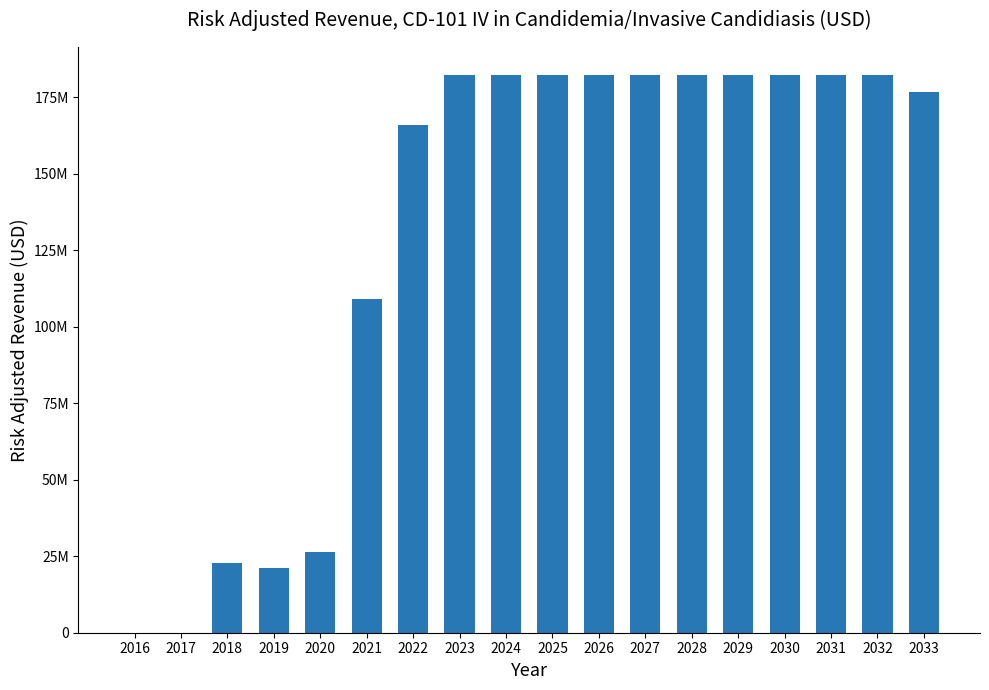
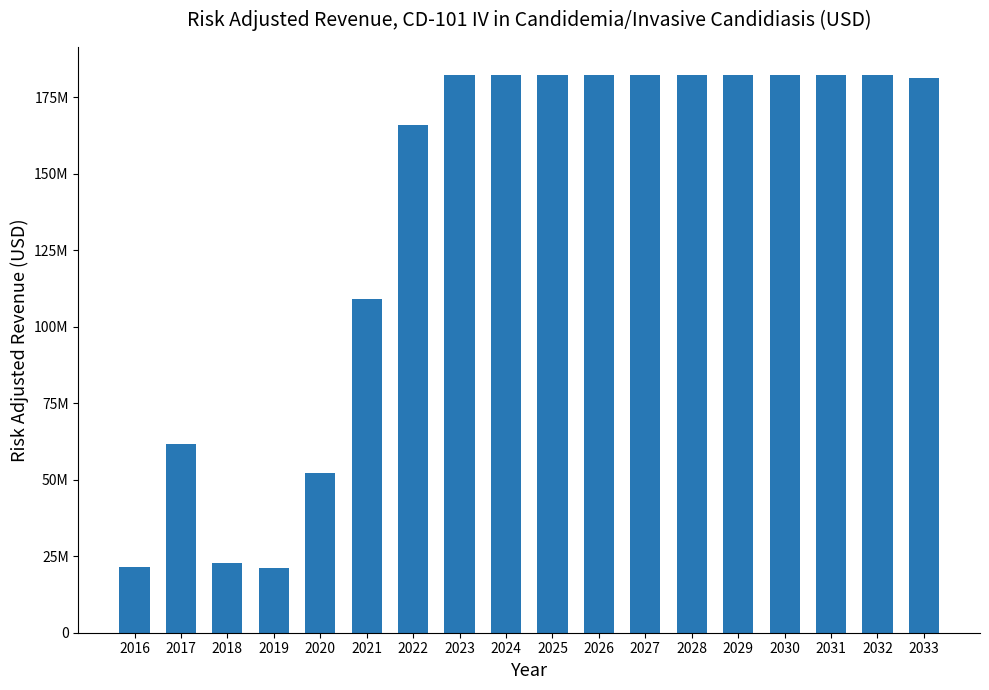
2016: 0 -> 22000000
2017: 0 -> 62000000
2020: 26000000 -> 52000000
2033: 177000000 -> 181000000
